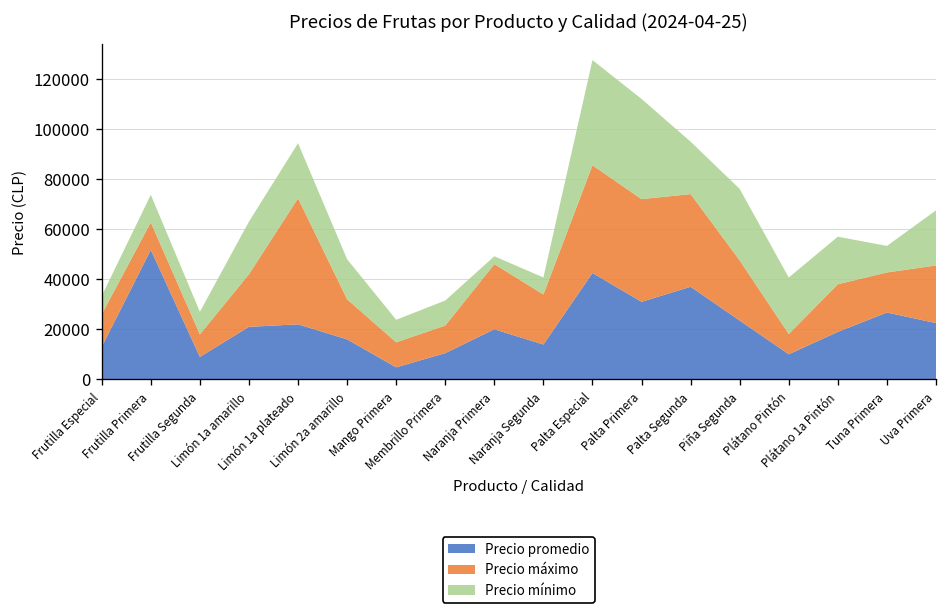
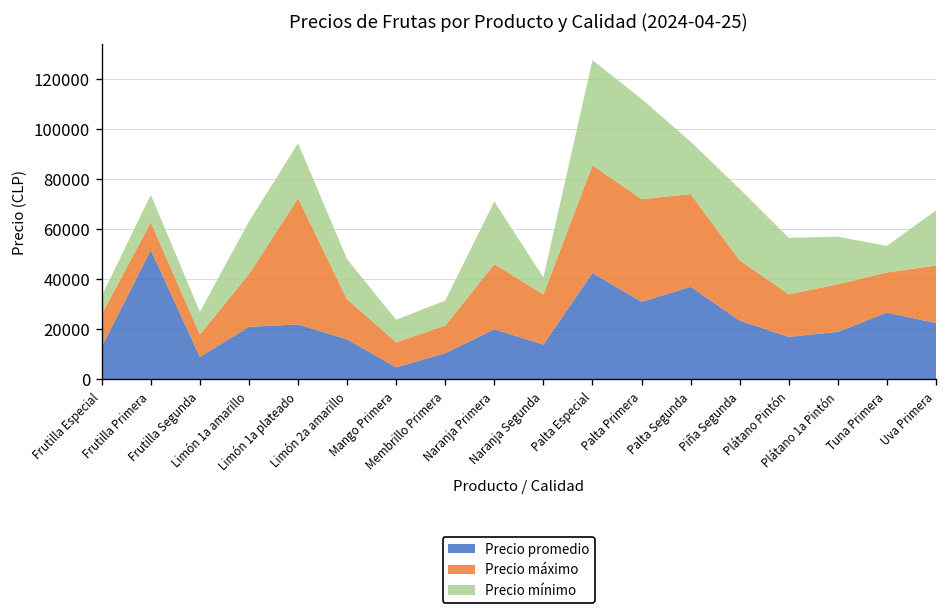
Precio mínimo, Naranja Primera: 3000 -> 25000
Precio promedio, Plátano Pintón: 10000 -> 17000
Precio máximo, Plátano Pintón: 8000 -> 17000
